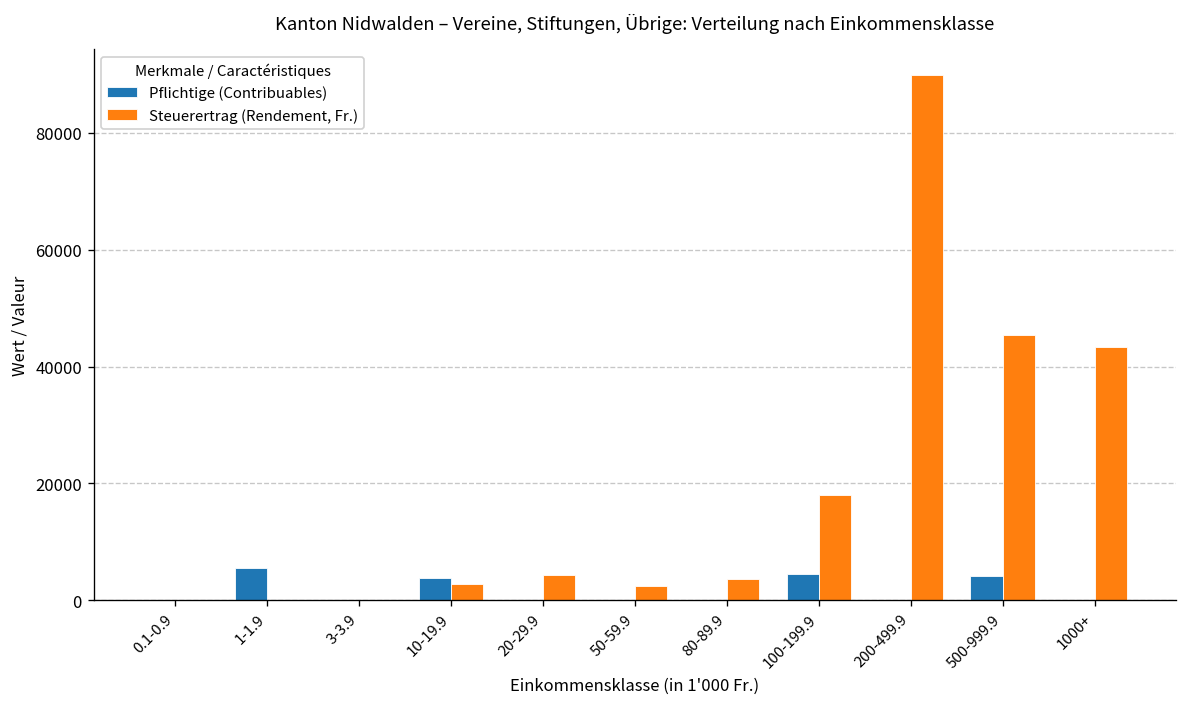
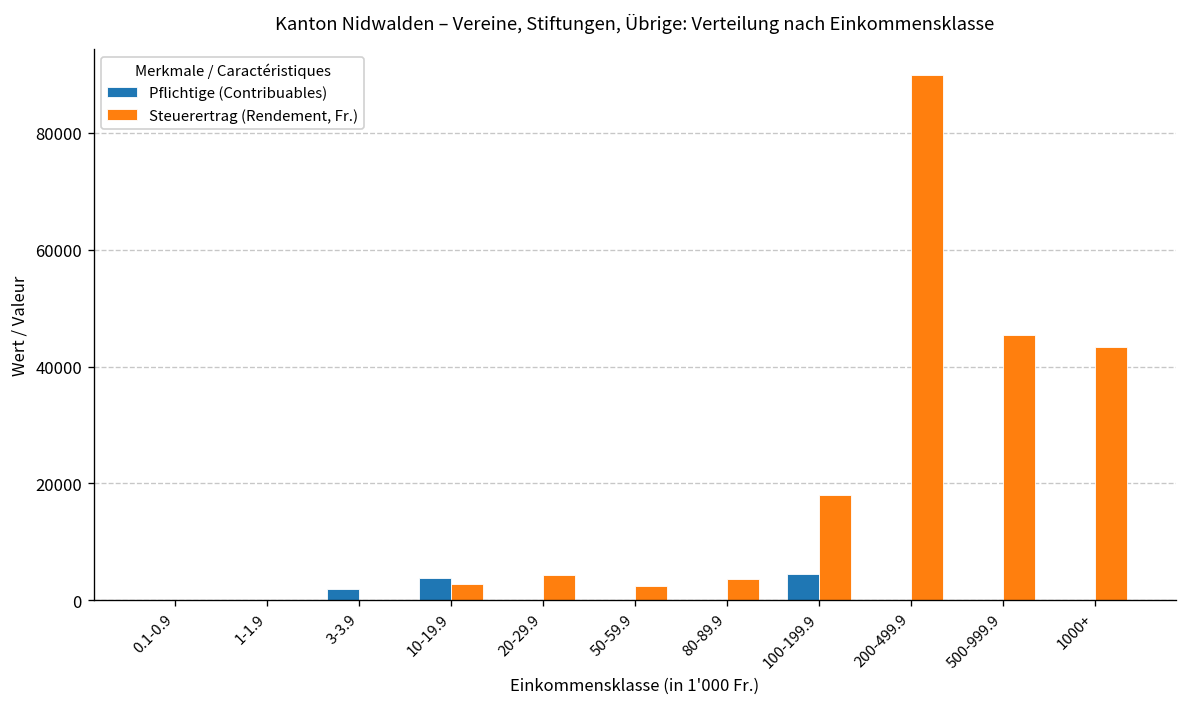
Pflichtige (Contribuables), 1-1.9: 5000 -> 0
Pflichtige (Contribuables), 3-3.9: 0 -> 2000
Pflichtige (Contribuables), 500-999.9: 4000 -> 0
